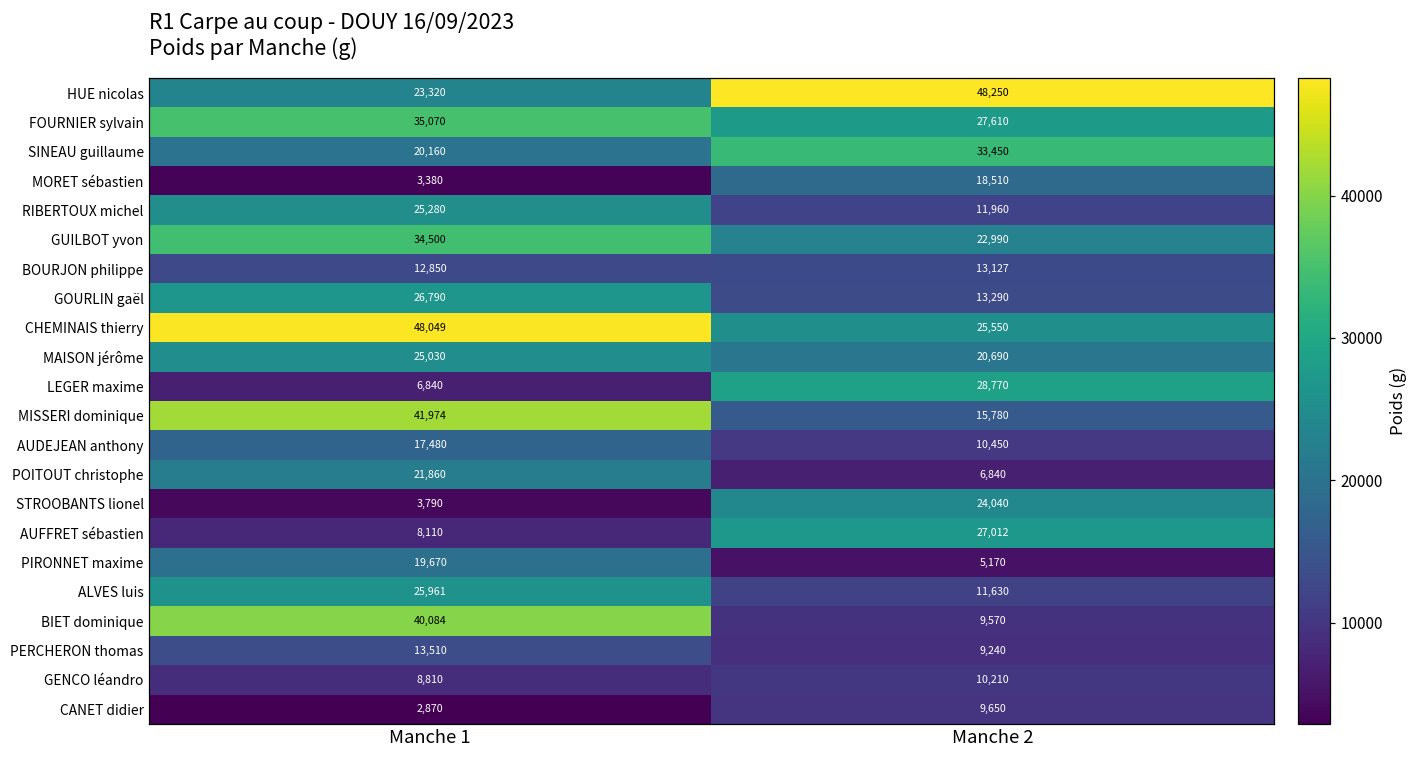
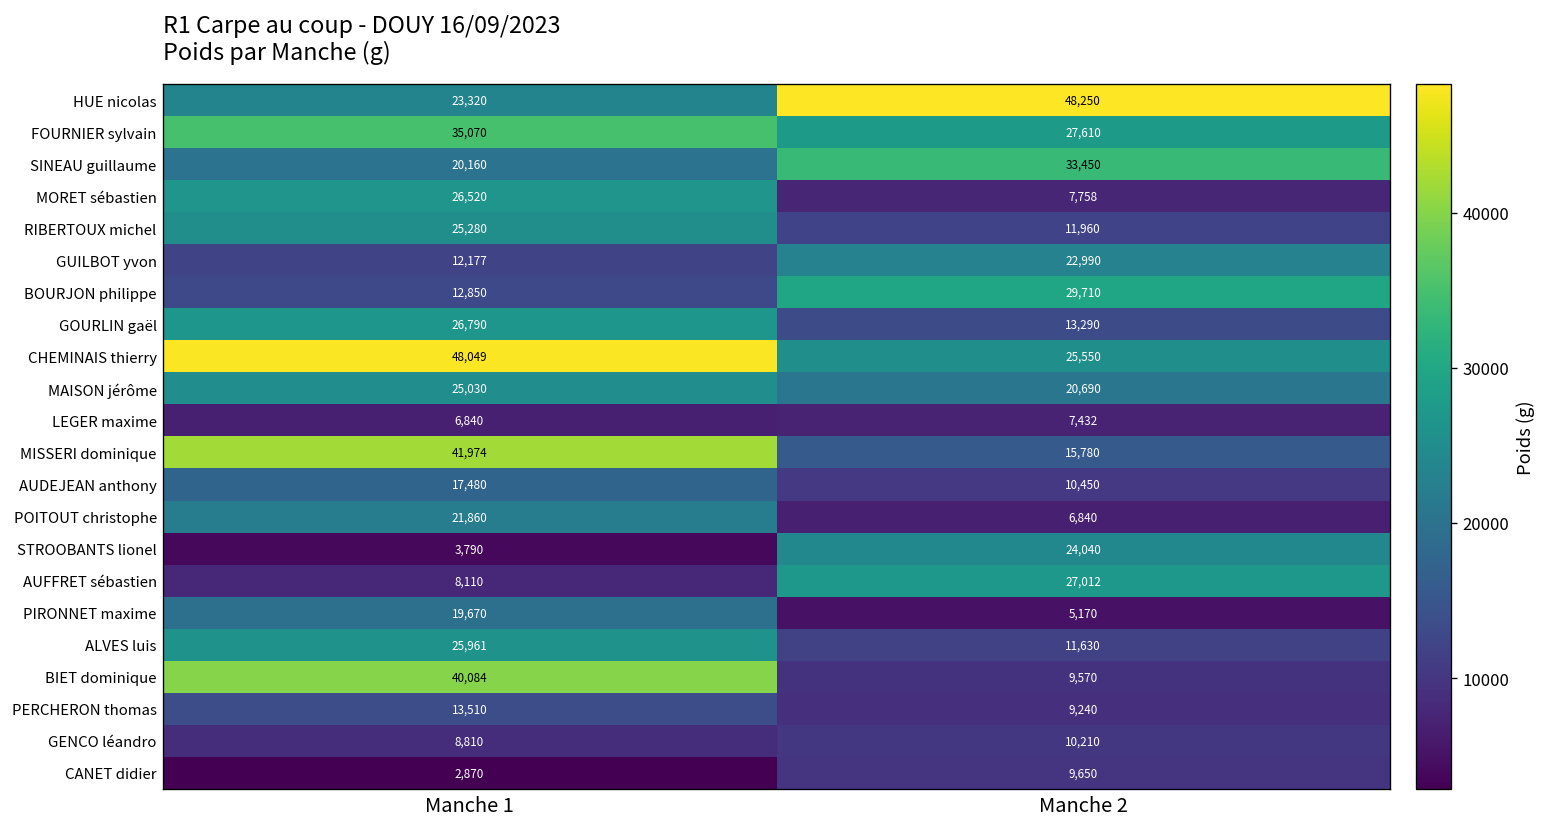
MORET sébastien, Manche 1: 3,380 -> 26,520
MORET sébastien, Manche 2: 18,510 -> 7,758
GUILBOT yvon, Manche 1: 34,500 -> 12,177
BOURJON philippe, Manche 2: 13,127 -> 29,710
LEGER maxime, Manche 2: 28,770 -> 7,432
